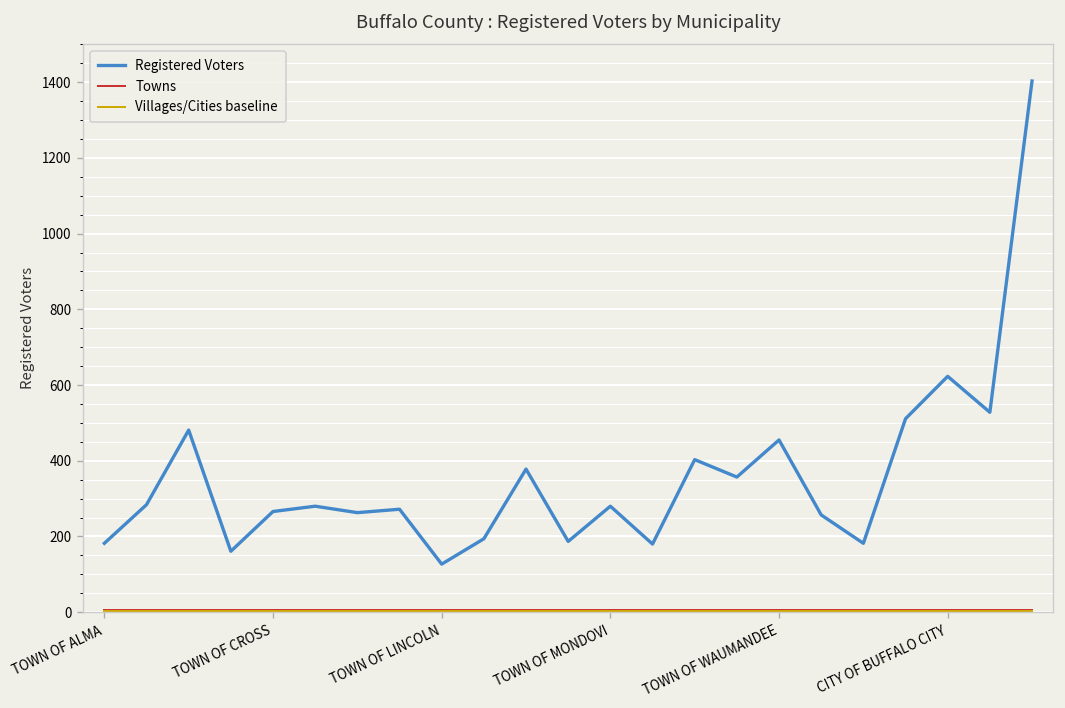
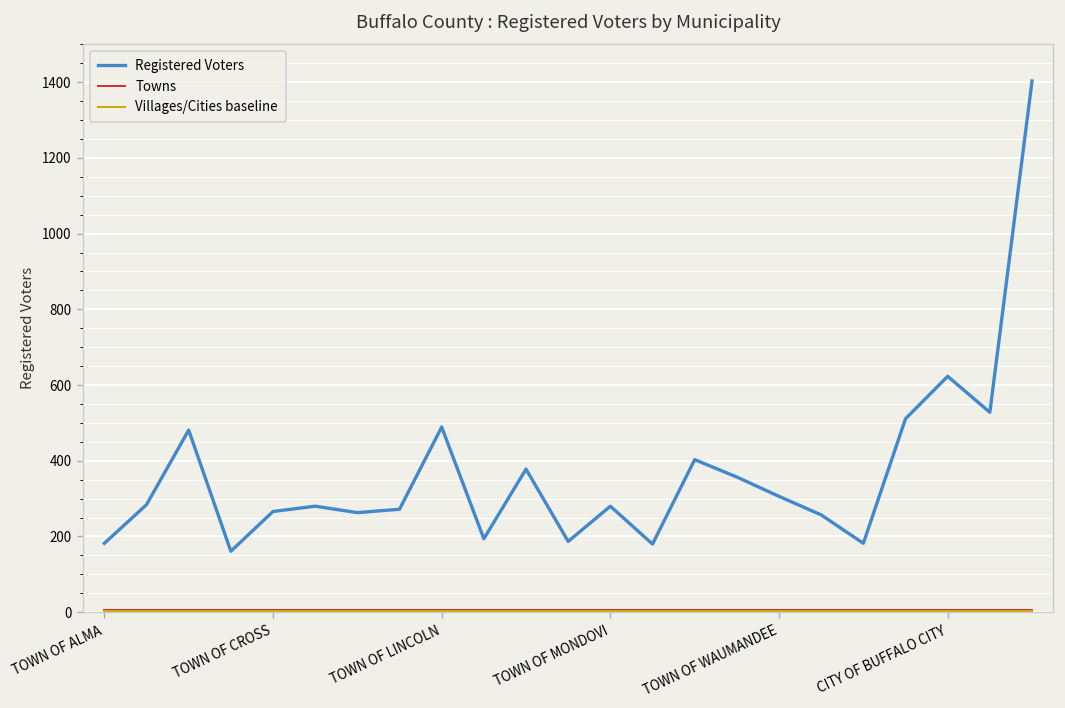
Registered Voters, TOWN OF LINCOLN: 130 -> 490
Registered Voters, TOWN OF WAUMANDEE: 460 -> 310
